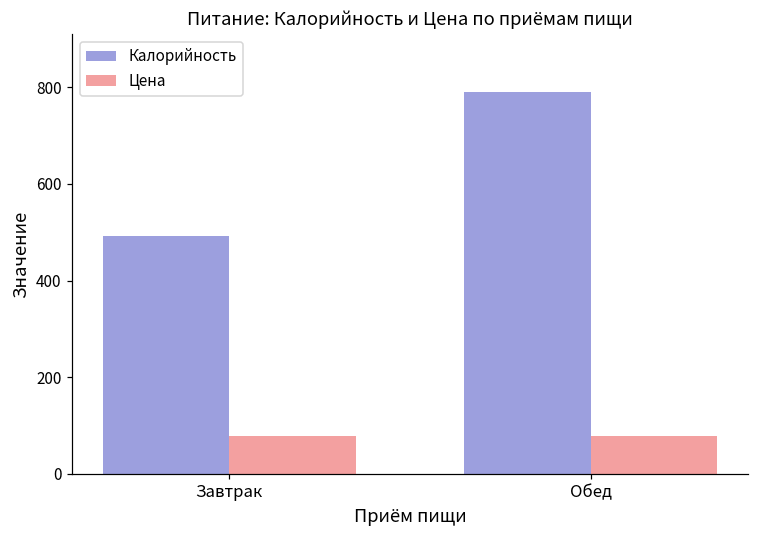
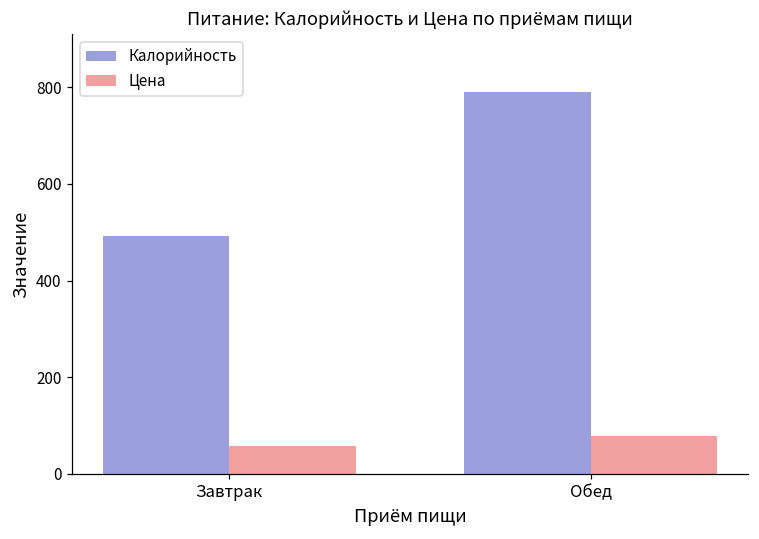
Цена, Завтрак: 80 -> 60
